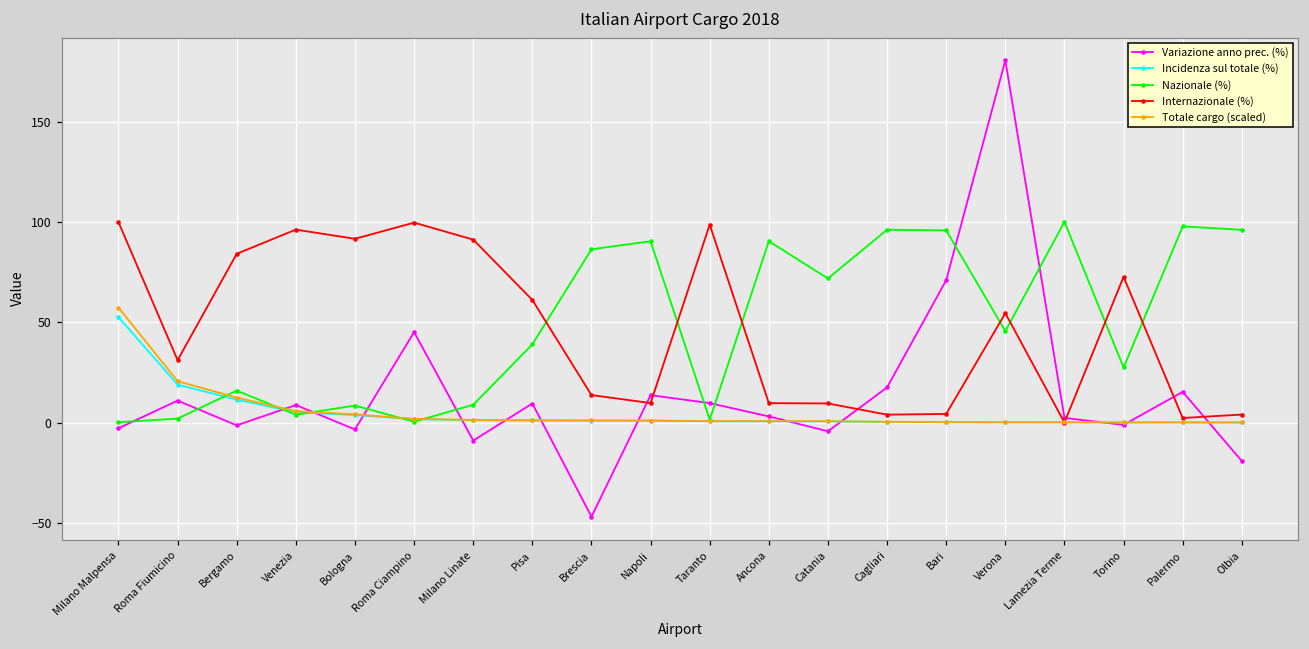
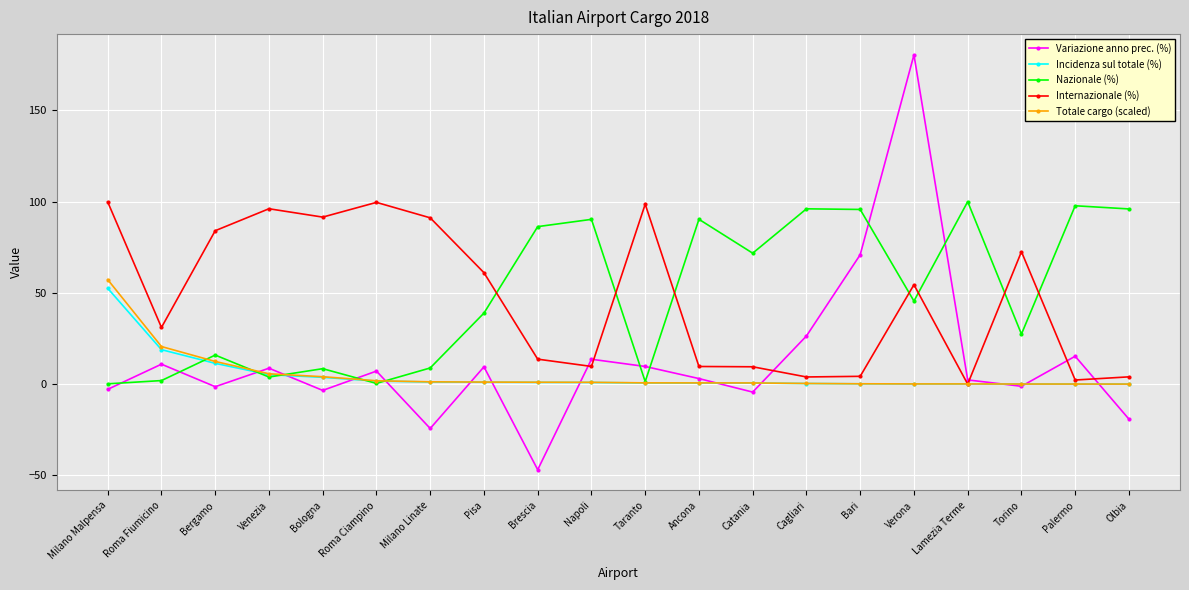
Variazione anno prec. (%), Roma Ciampino: 45 -> 7
Variazione anno prec. (%), Milano Linate: -9 -> -24
Variazione anno prec. (%), Cagliari: 17 -> 26
